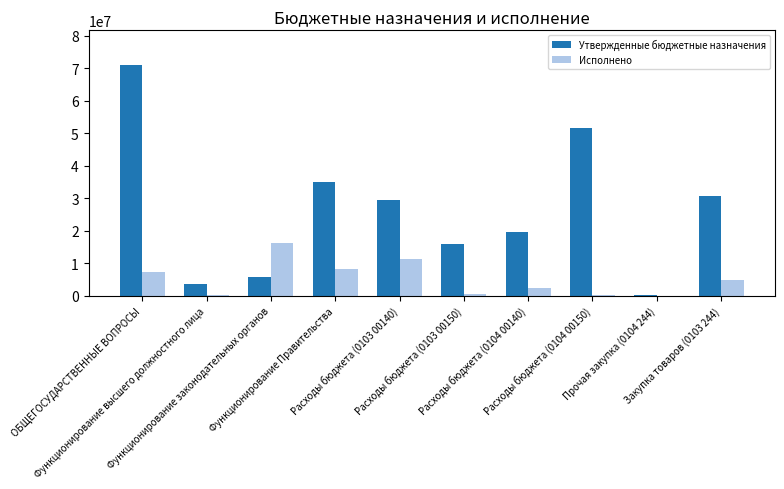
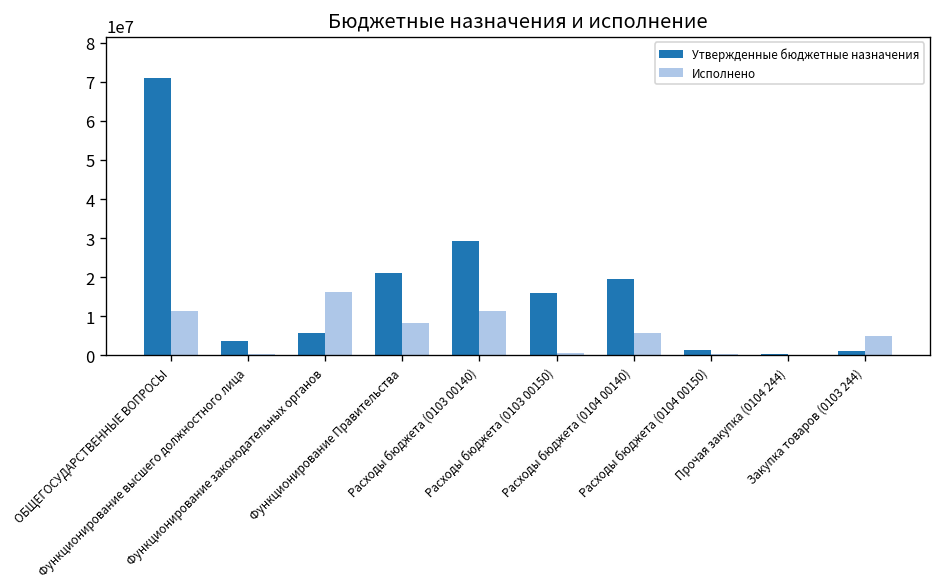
Исполнено, ОБЩЕГОСУДАРСТВЕННЫЕ ВОПРОСЫ: 7000000 -> 11000000
Утвержденные бюджетные назначения, Функционирование Правительства: 35000000 -> 21000000
Исполнено, Расходы бюджета (0104 00140): 2000000 -> 6000000
Утвержденные бюджетные назначения, Расходы бюджета (0104 00150): 51000000 -> 1000000
Утвержденные бюджетные назначения, Закупка товаров (0103 244): 31000000 -> 1000000
